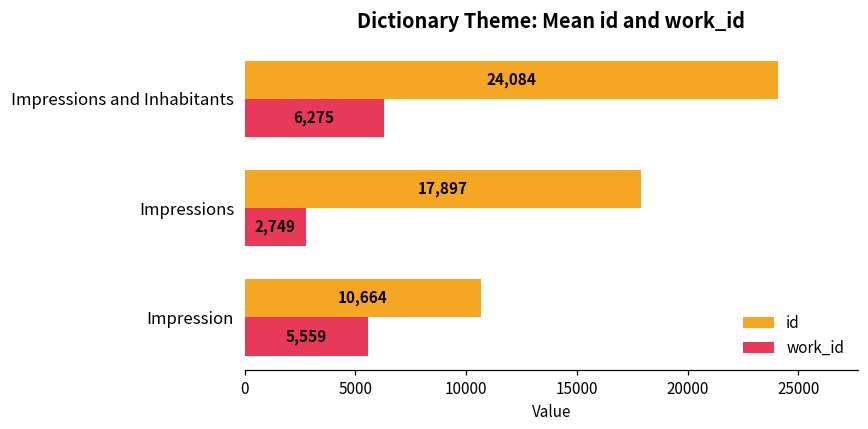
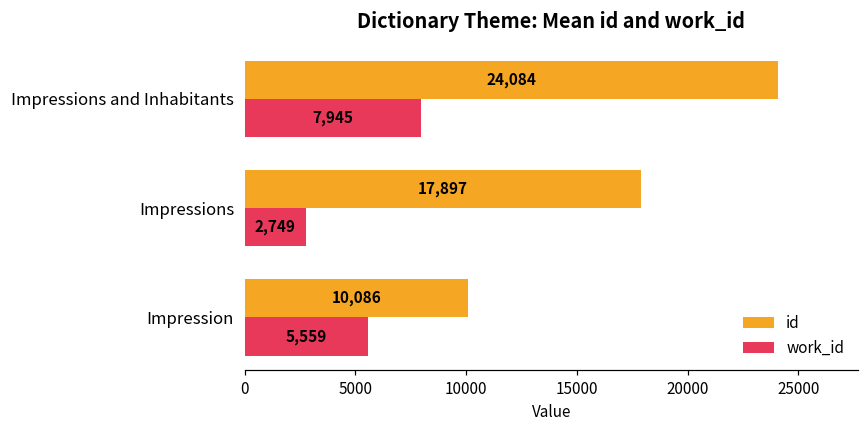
work_id, Impressions and Inhabitants: 6,275 -> 7,945
id, Impression: 10,664 -> 10,086
